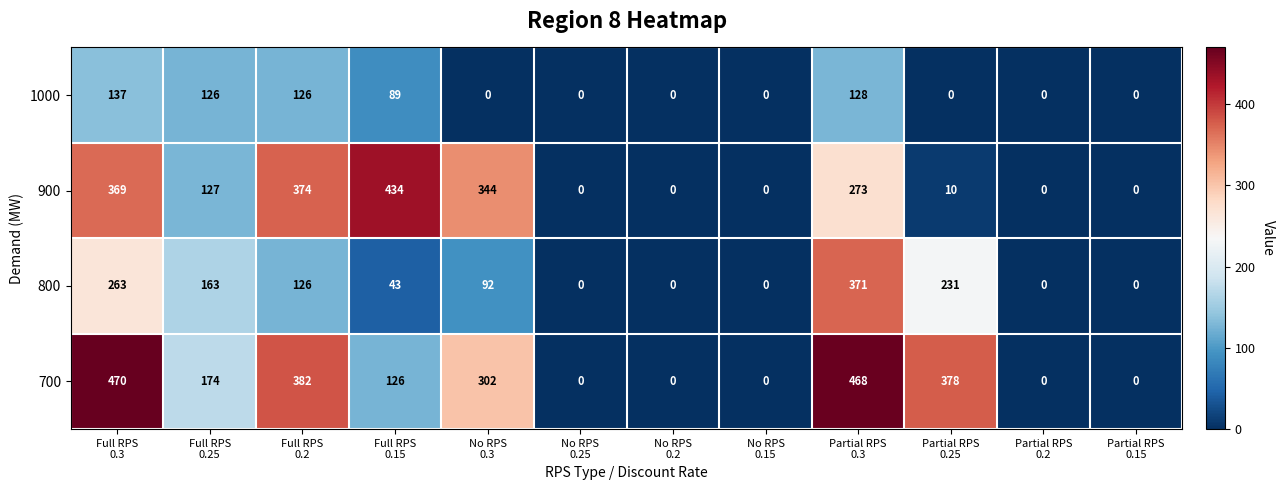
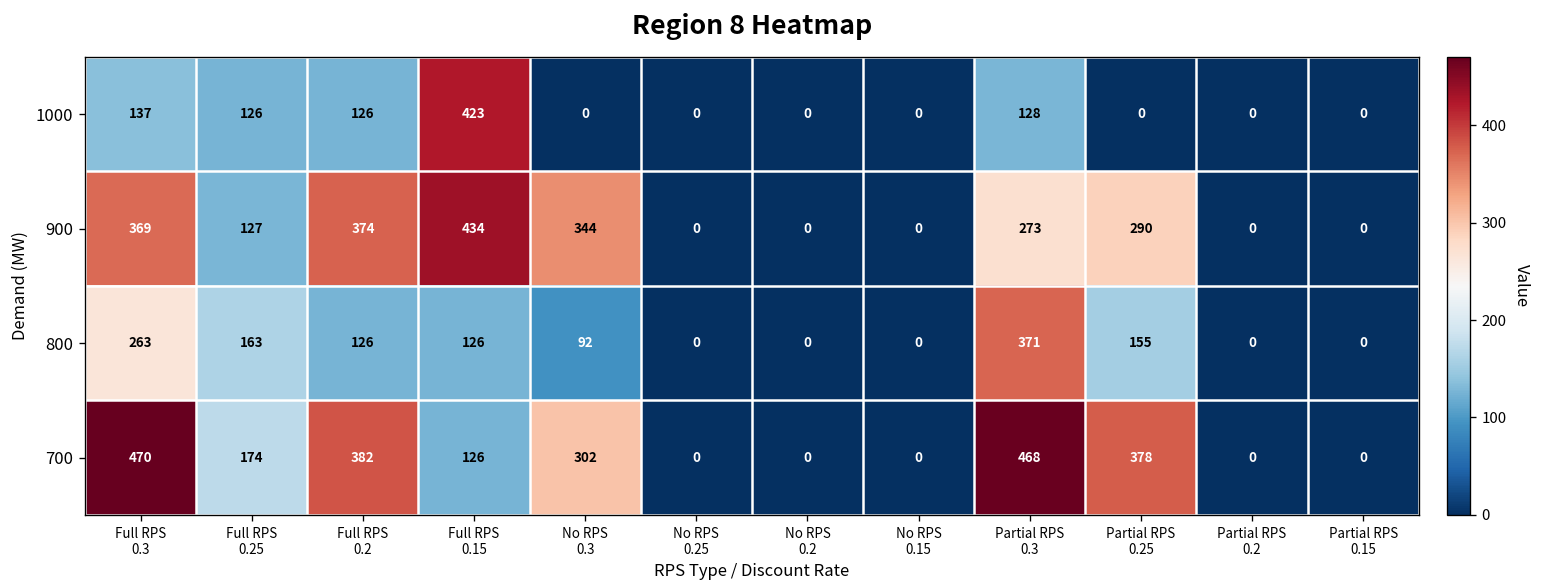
1000, Full RPS 0.15: 89 -> 423
900, Partial RPS 0.25: 10 -> 290
800, Full RPS 0.15: 43 -> 126
800, Partial RPS 0.25: 231 -> 155
